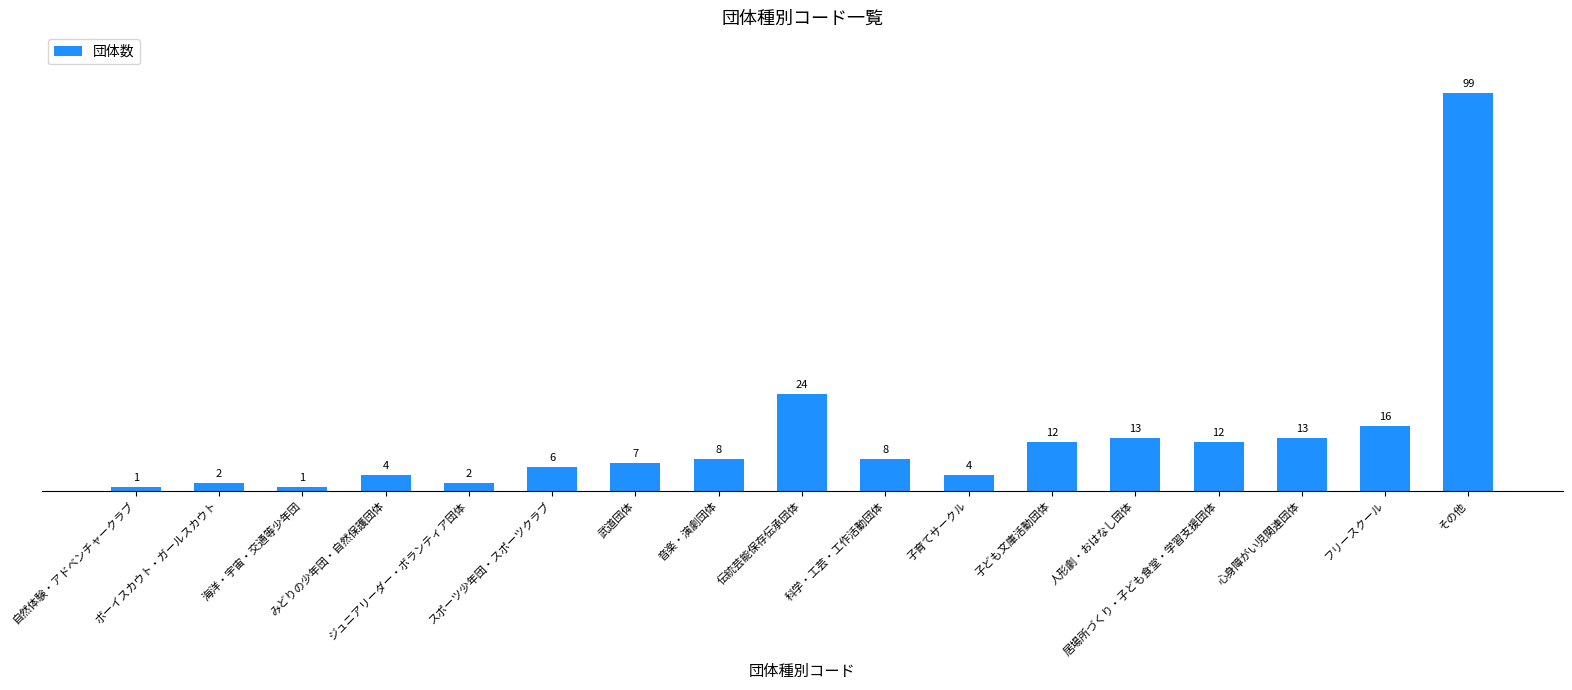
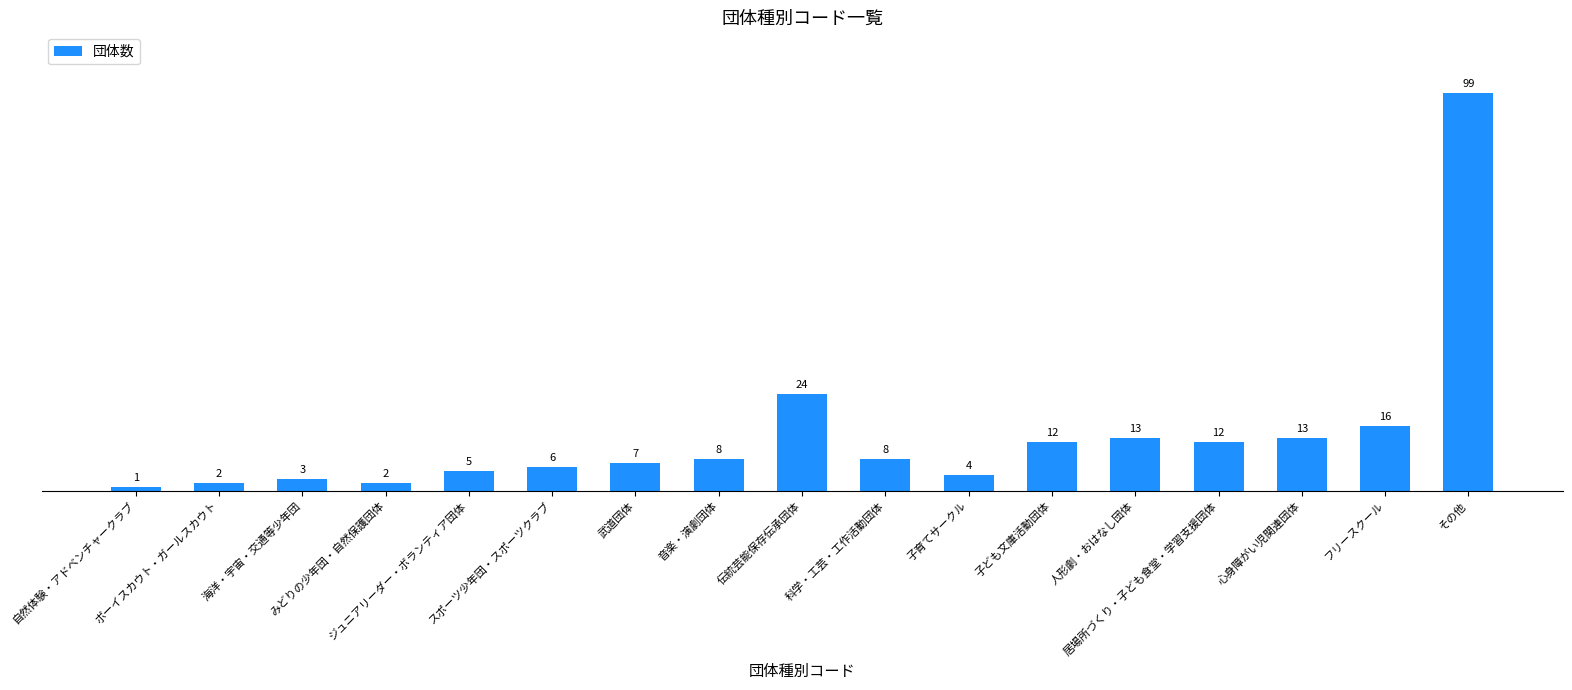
海洋・宇宙・交通等少年団: 1 -> 3
みどりの少年団・自然保護団体: 4 -> 2
ジュニアリーダー・ボランティア団体: 2 -> 5
